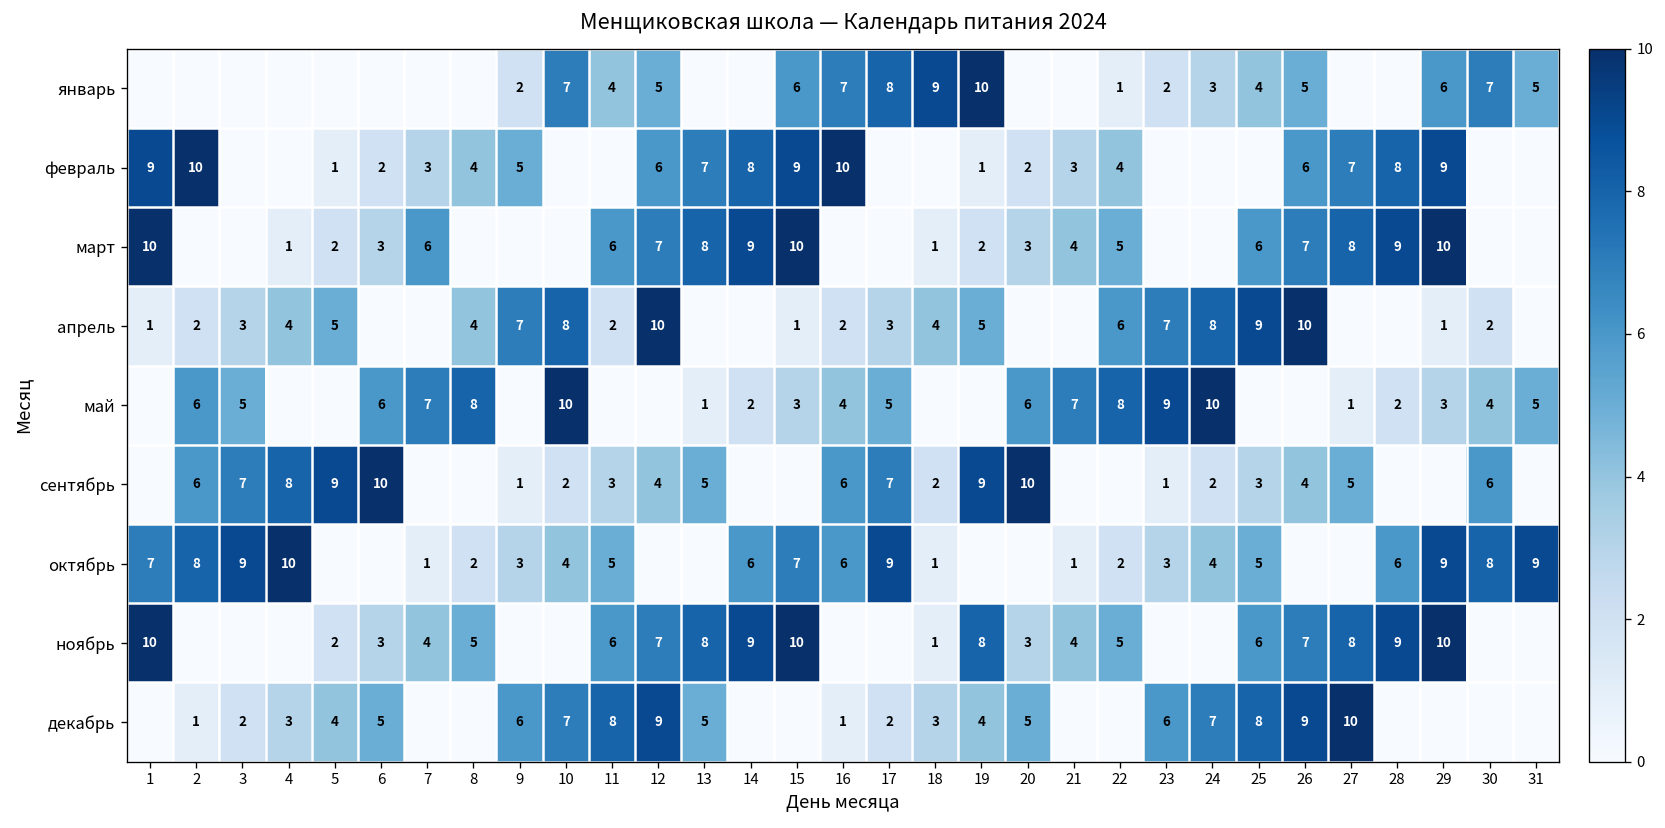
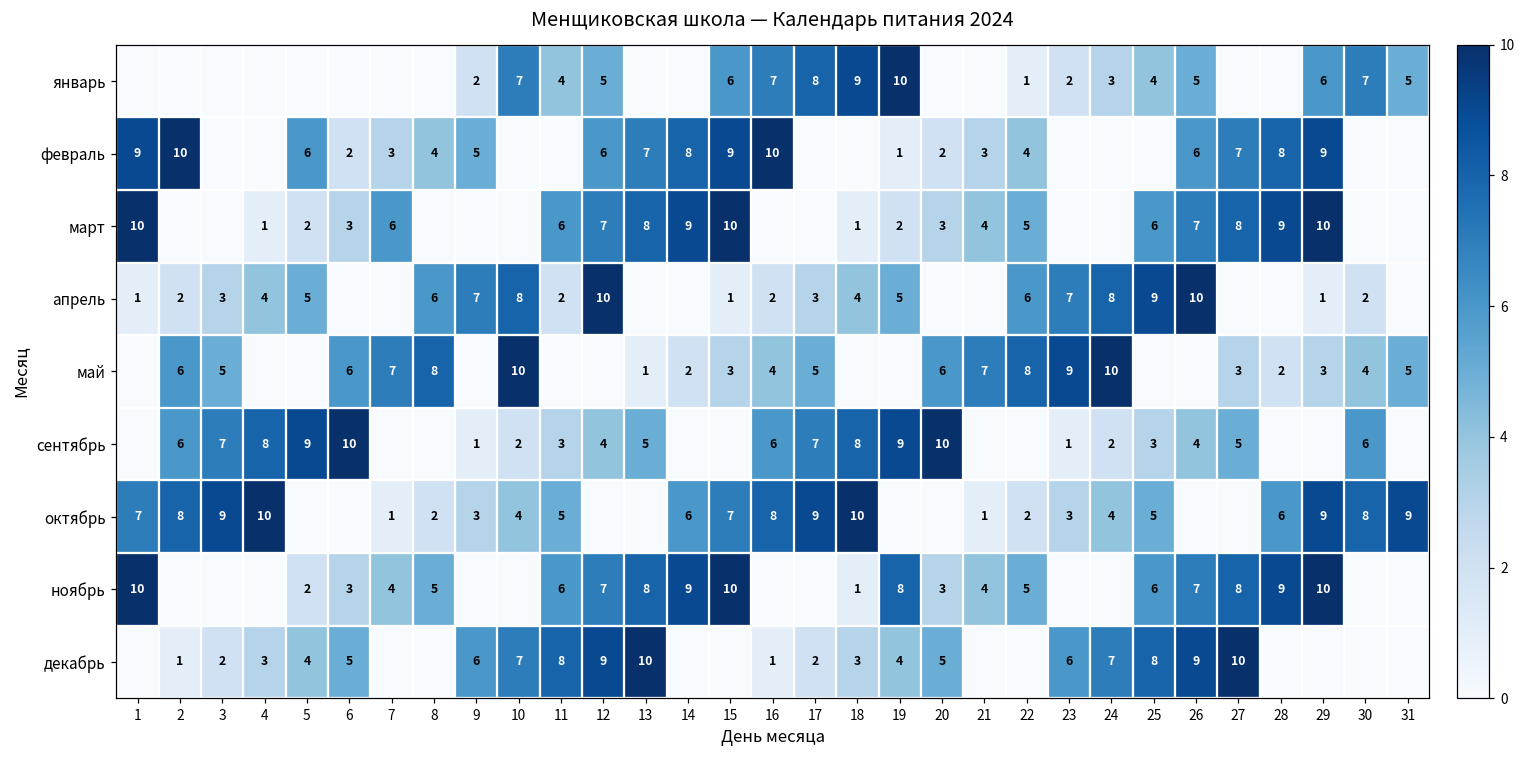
февраль, 5: 1 -> 6
апрель, 8: 4 -> 6
май, 27: 1 -> 3
сентябрь, 18: 2 -> 8
октябрь, 16: 6 -> 8
октябрь, 18: 1 -> 10
декабрь, 13: 5 -> 10
